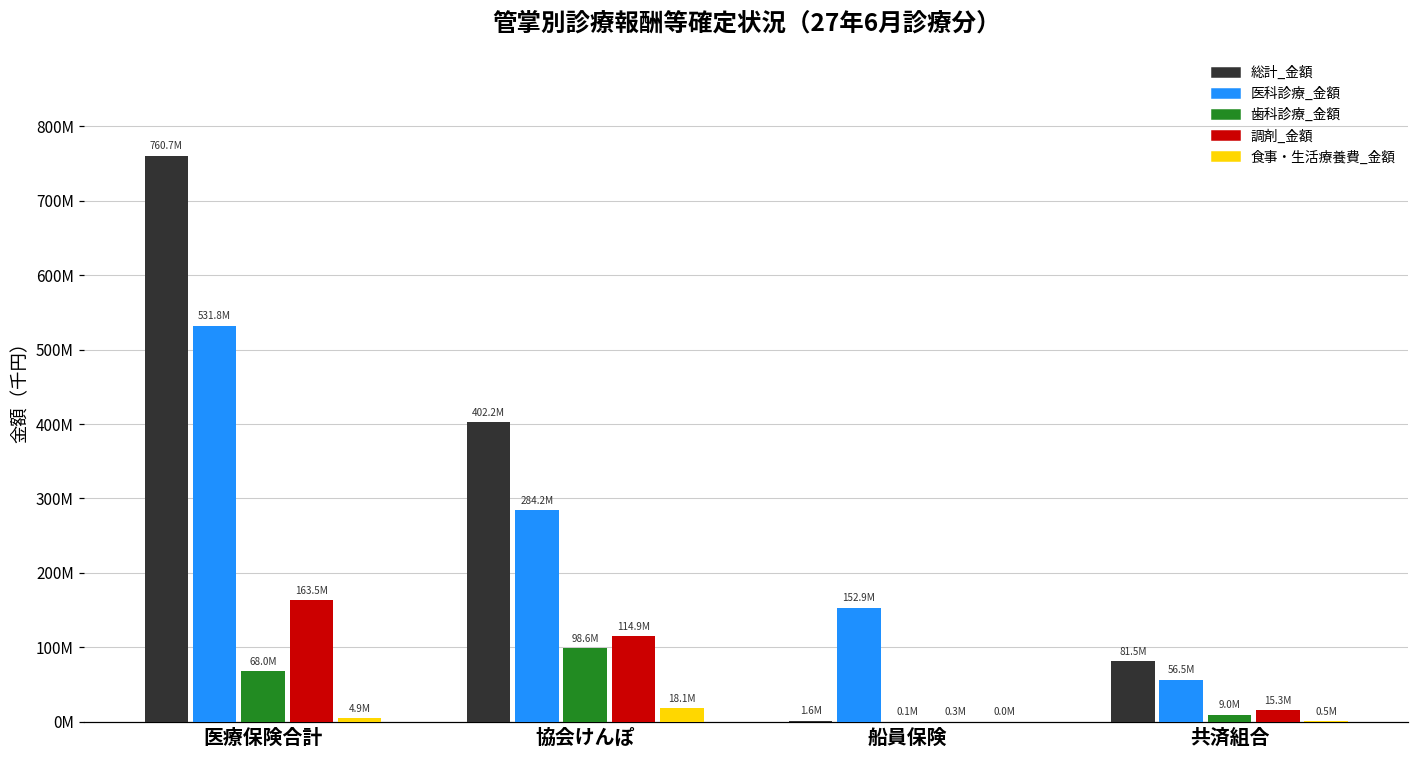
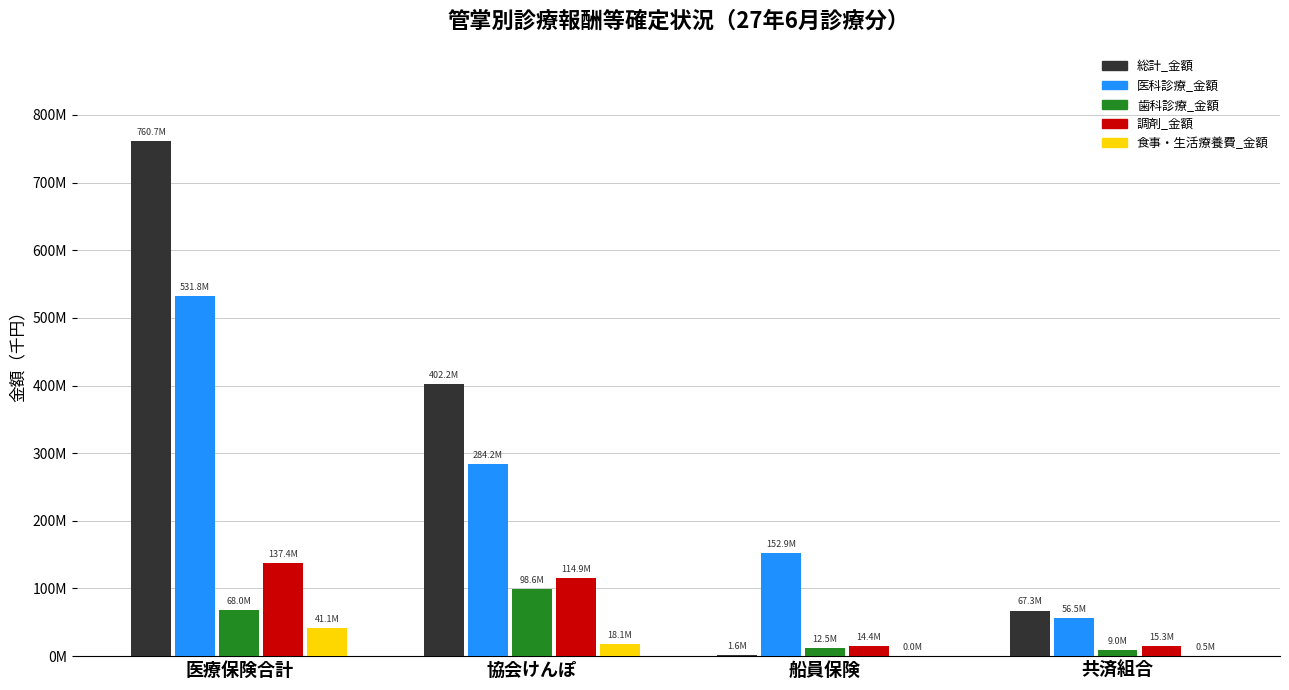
調剤_金額, 医療保険合計: 163.5M -> 137.4M
食事・生活療養費_金額, 医療保険合計: 4.9M -> 41.1M
歯科診療_金額, 船員保険: 0.1M -> 12.5M
調剤_金額, 船員保険: 0.3M -> 14.4M
総計_金額, 共済組合: 81.5M -> 67.3M
